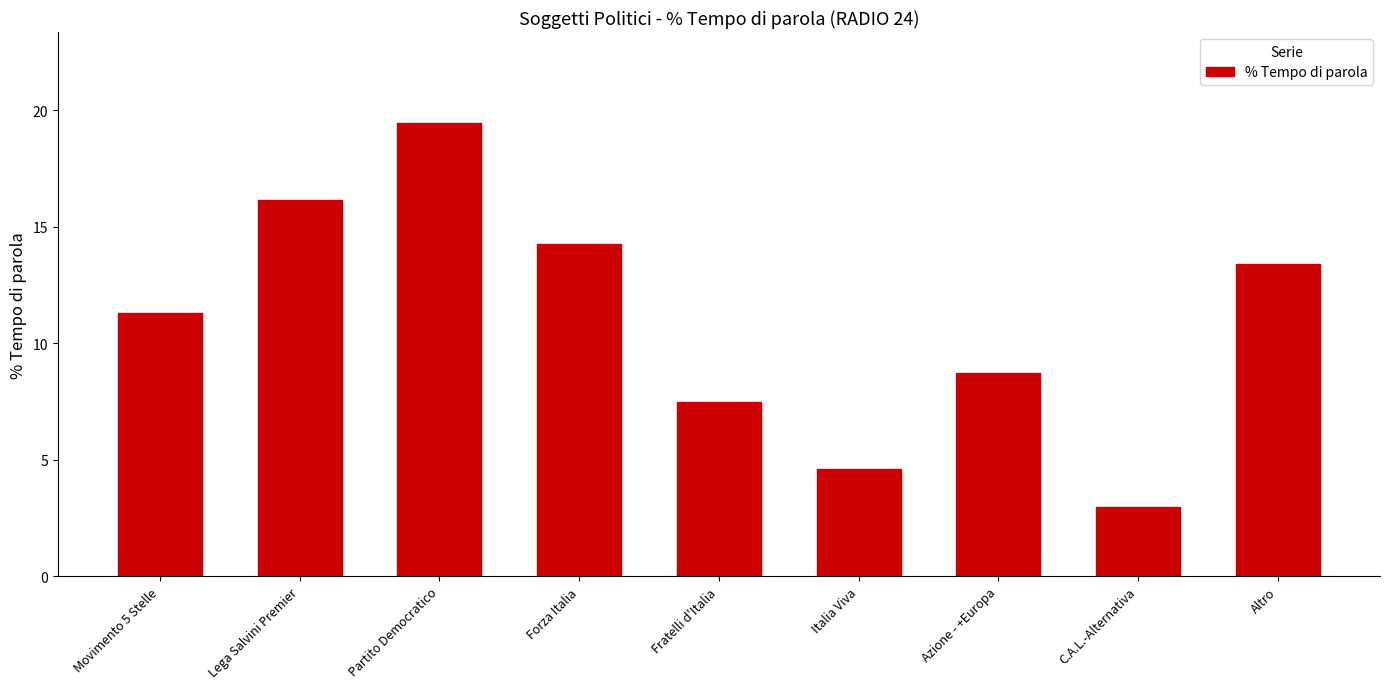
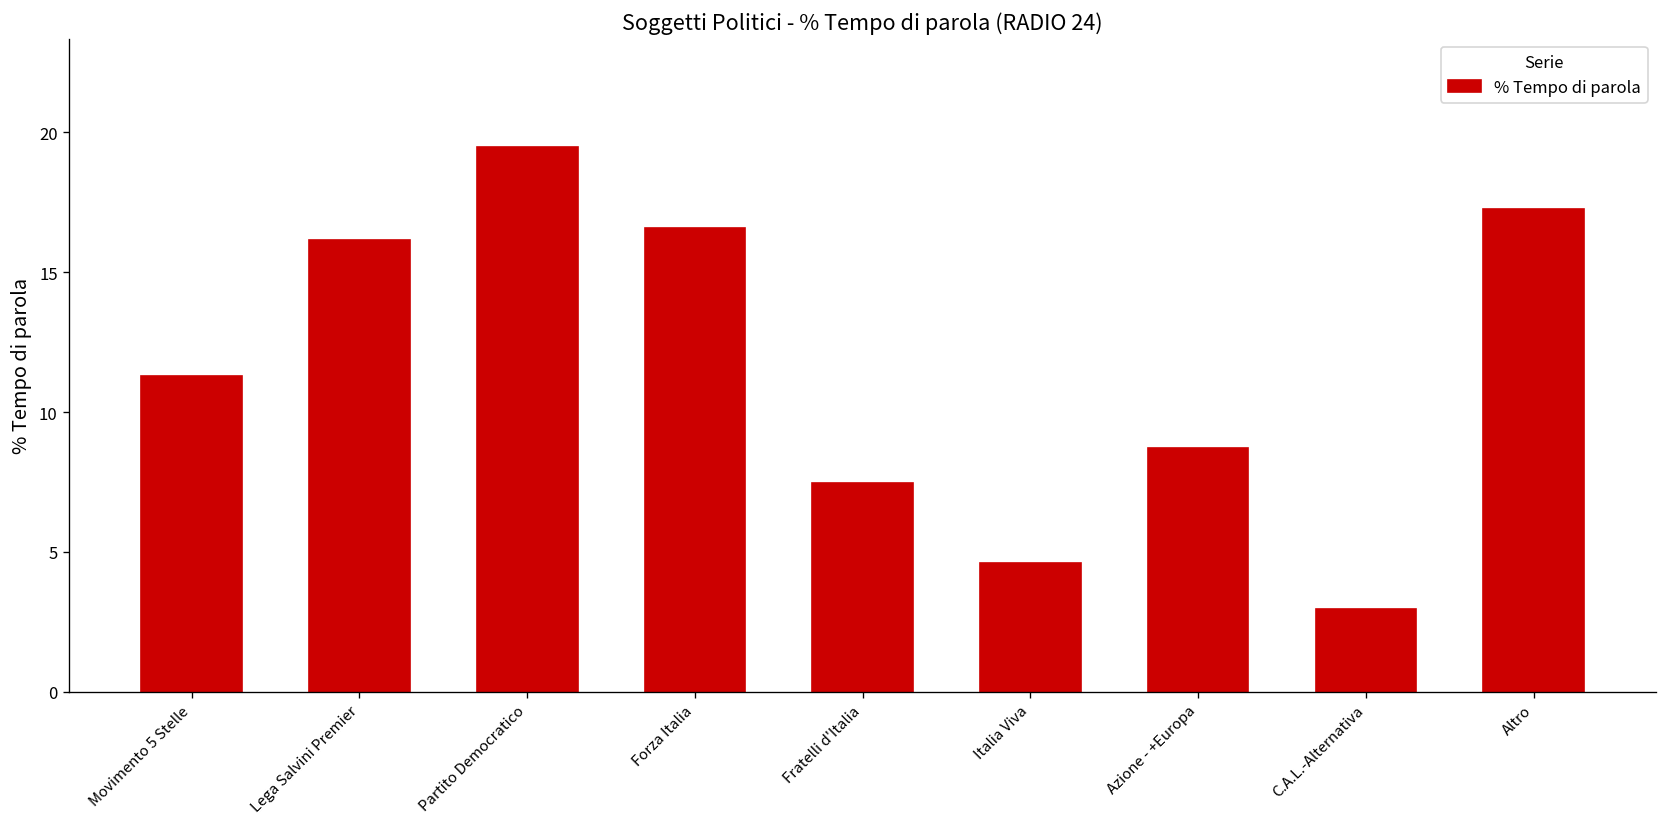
Forza Italia: 14.3 -> 16.6
Altro: 13.4 -> 17.3
